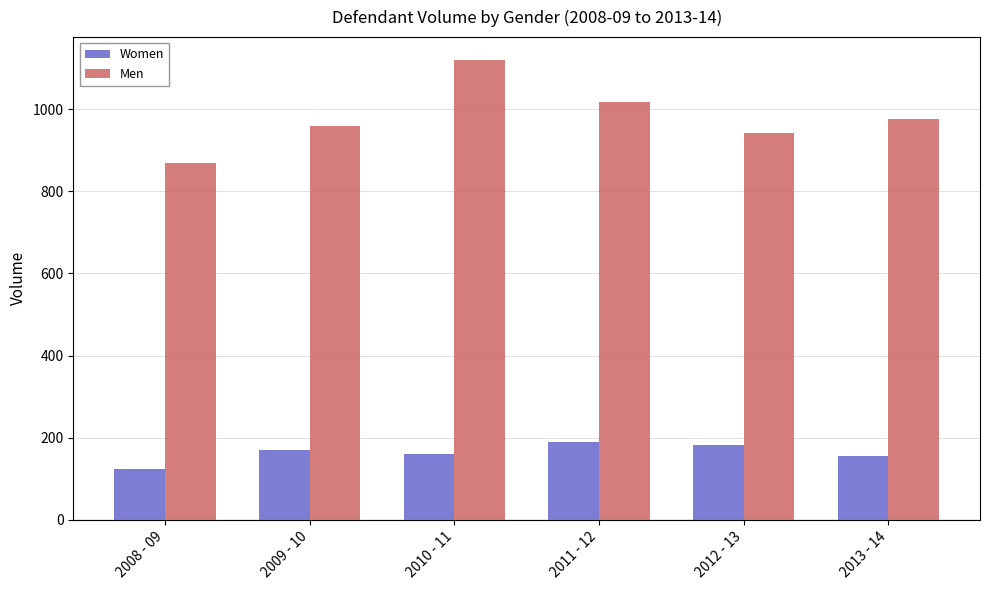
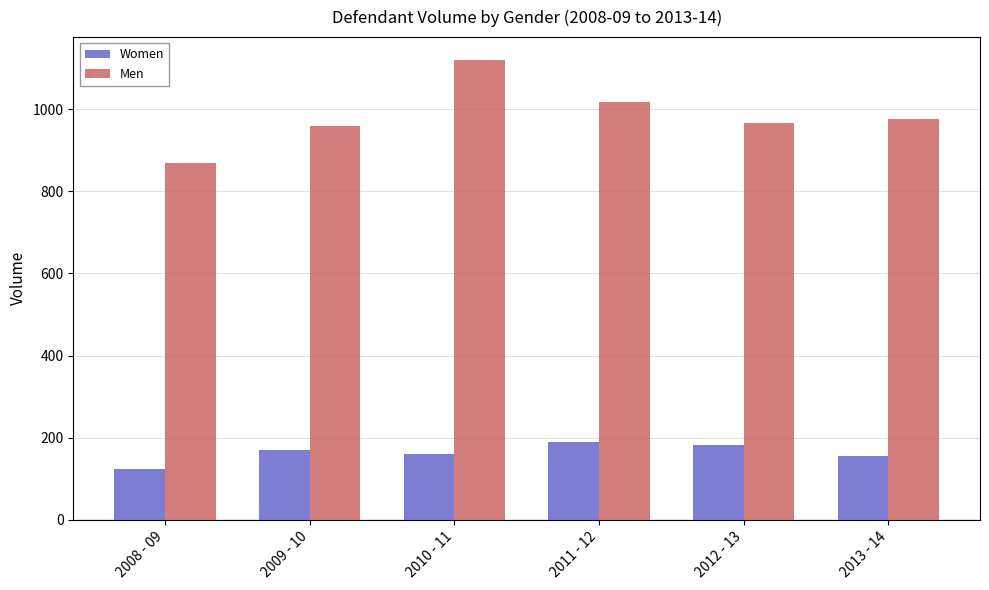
Men, 2012 - 13: 940 -> 970
